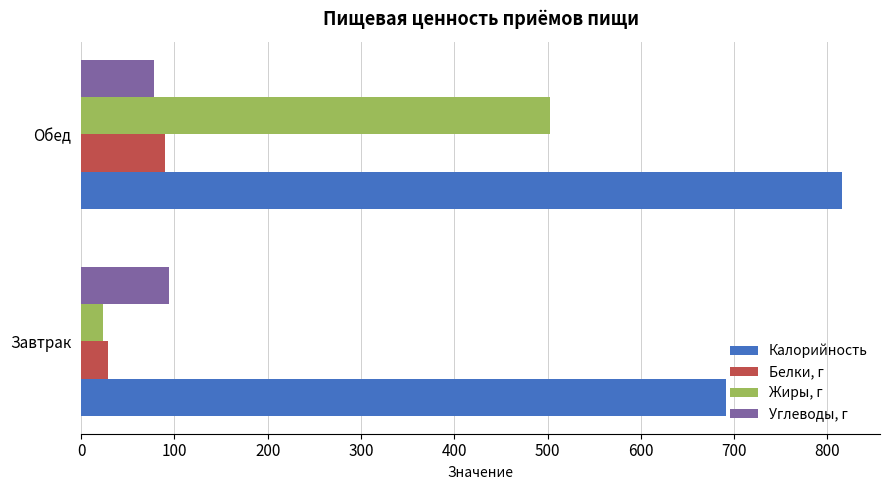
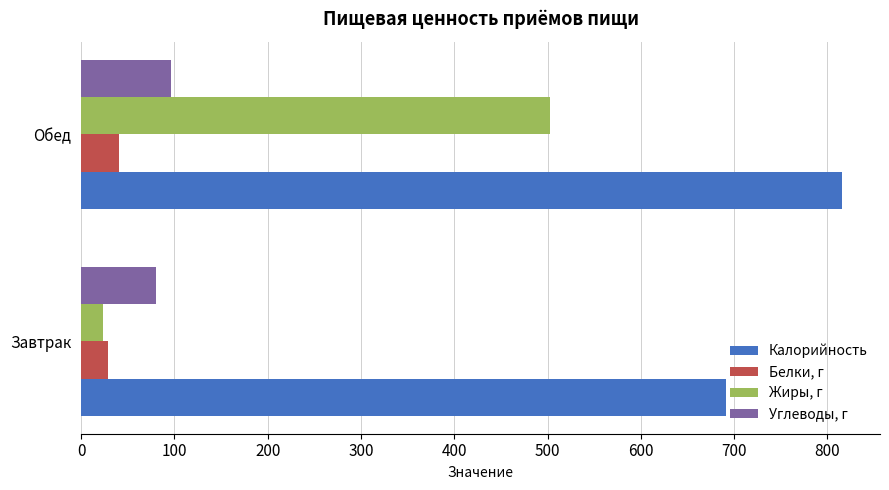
Углеводы, г, Обед: 80 -> 100
Белки, г, Обед: 90 -> 40
Углеводы, г, Завтрак: 90 -> 80
